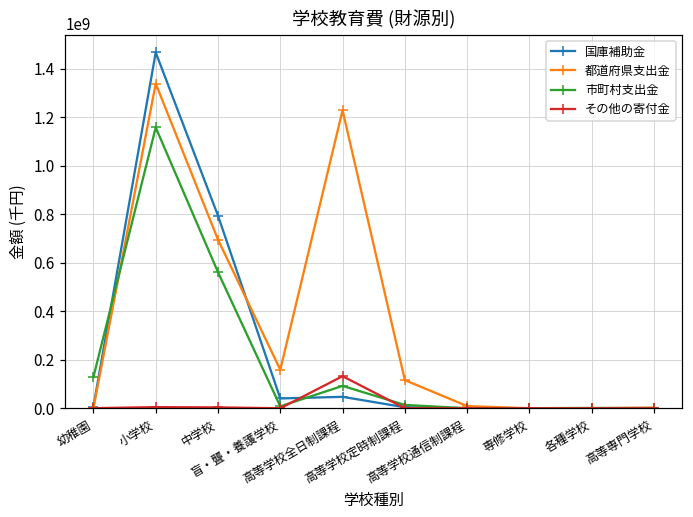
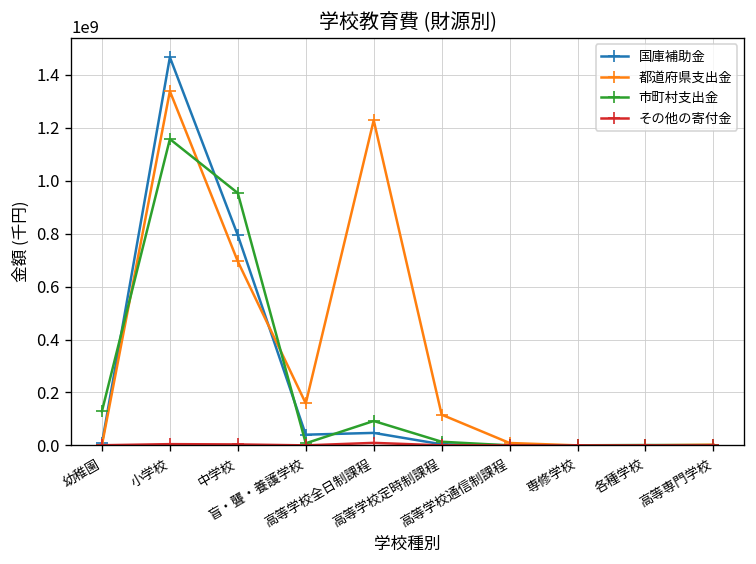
市町村支出金, 中学校: 560000000 -> 950000000
その他の寄付金, 高等学校全日制課程: 130000000 -> 10000000
